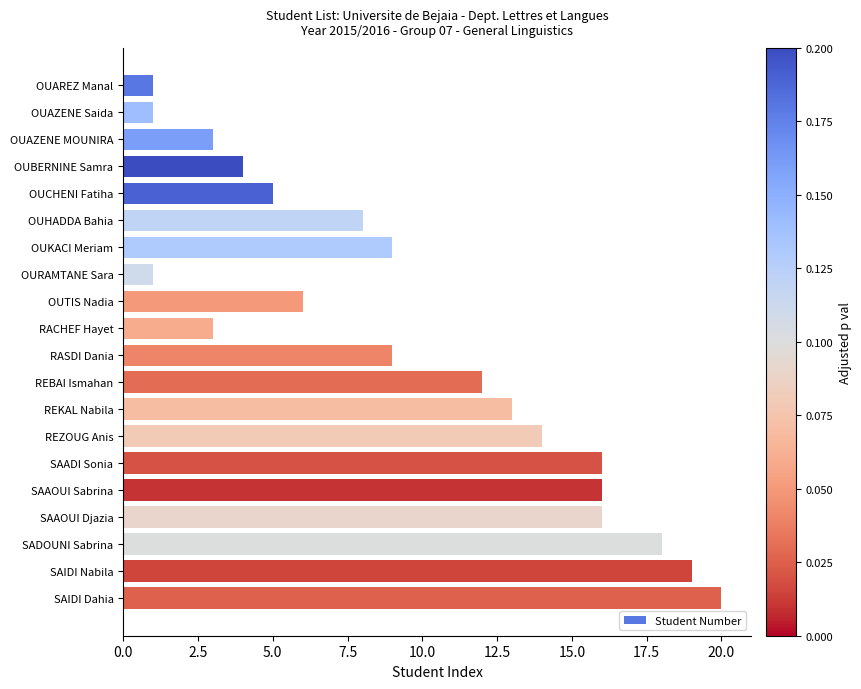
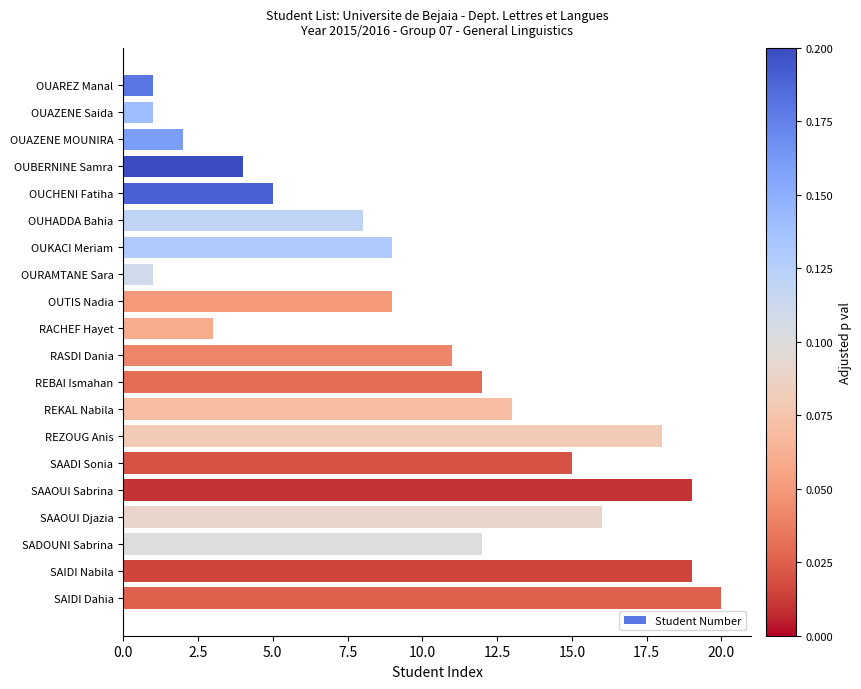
OUAZENE MOUNIRA: 3 -> 2
OUTIS Nadia: 6 -> 9
RASDI Dania: 9 -> 11
REZOUG Anis: 14 -> 18
SAADI Sonia: 16 -> 15
SAAOUI Sabrina: 16 -> 19
SADOUNI Sabrina: 18 -> 12
